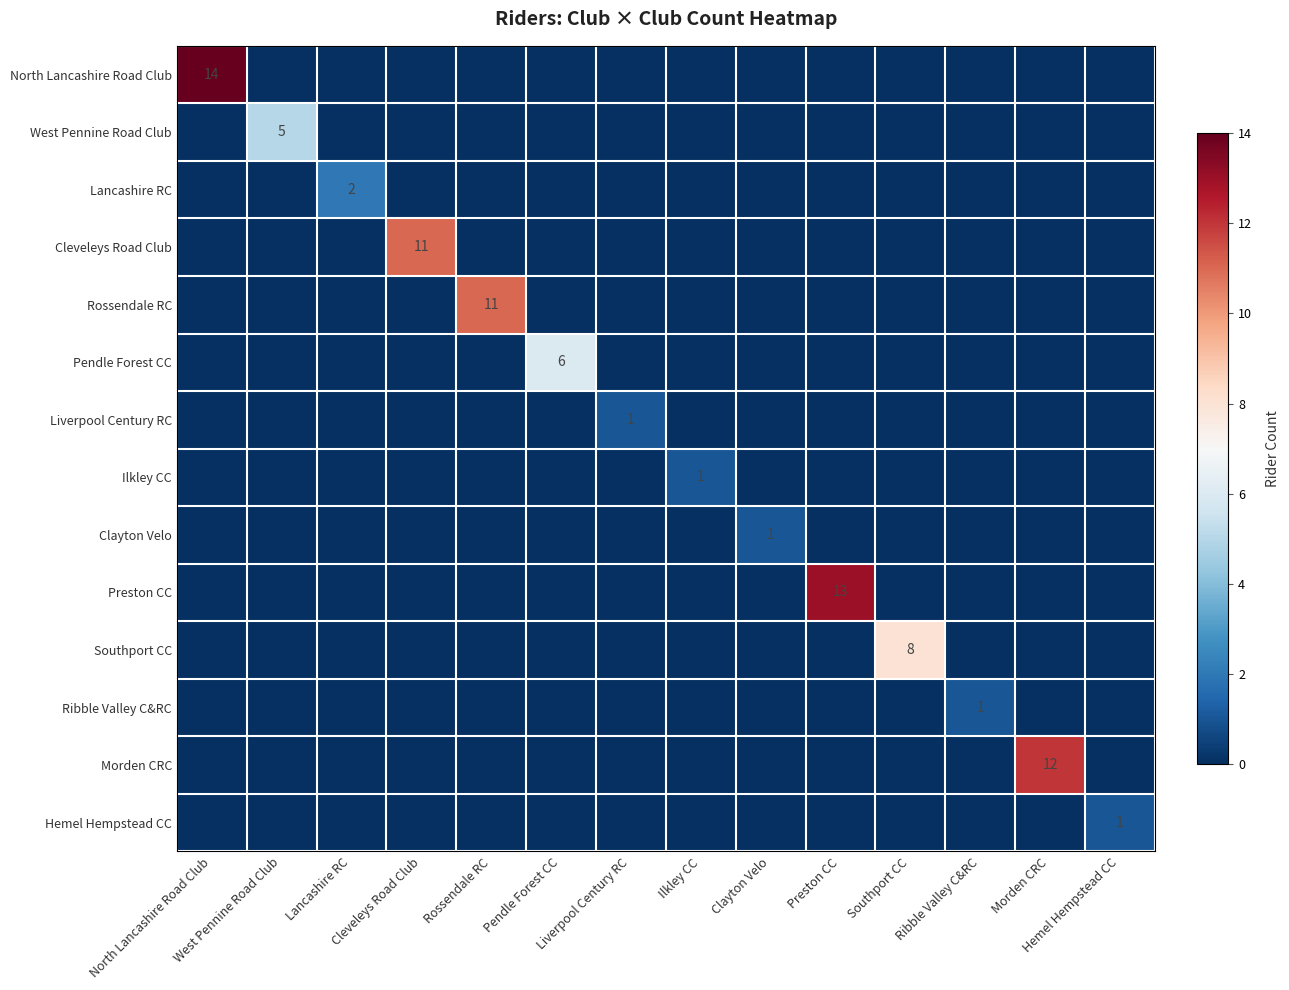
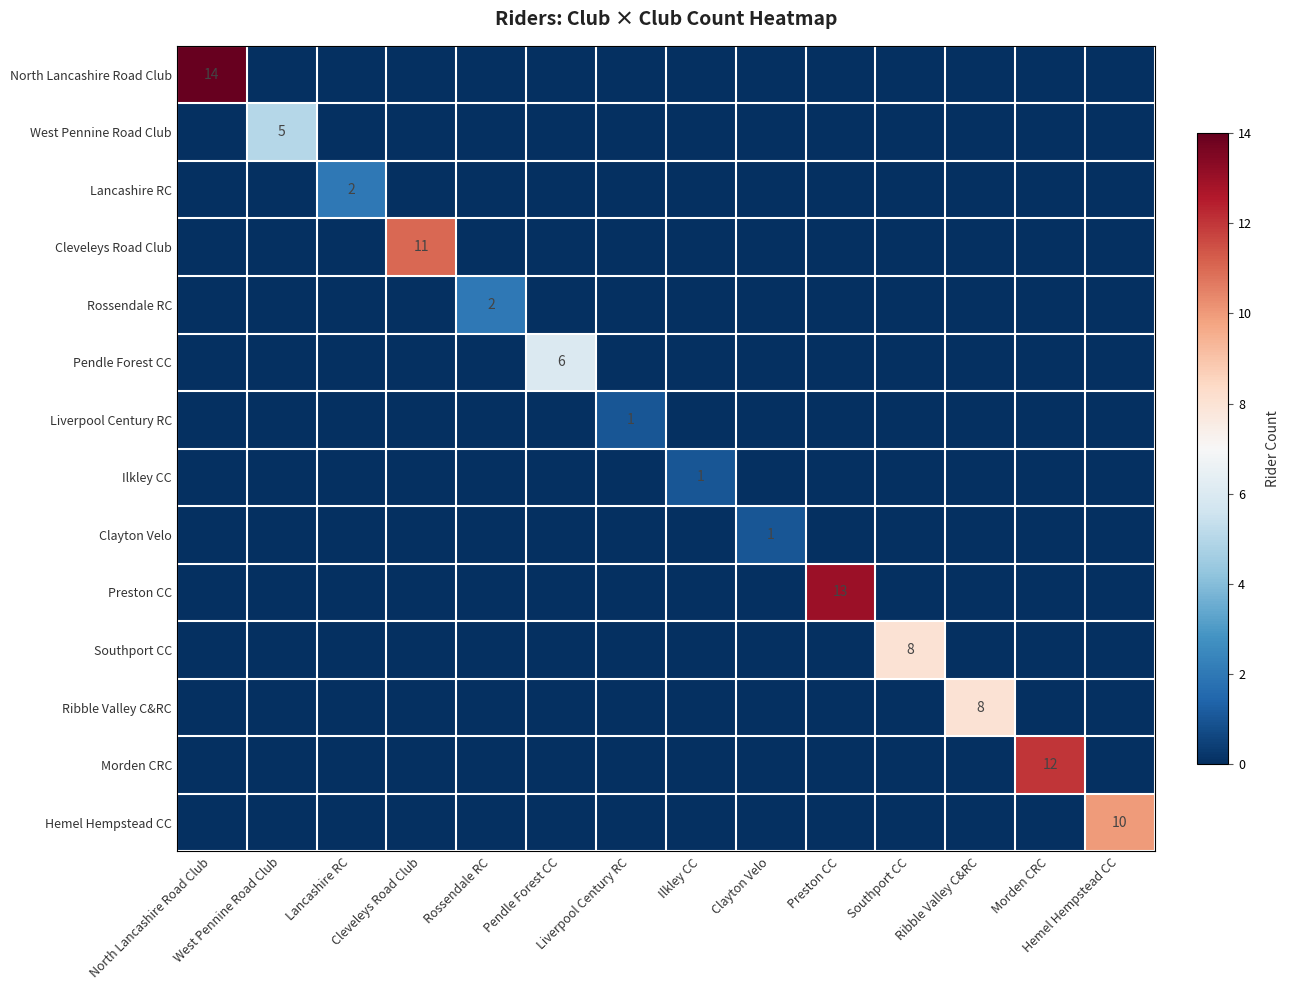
Rossendale RC, Rossendale RC: 11 -> 2
Ribble Valley C&RC, Ribble Valley C&RC: 1 -> 8
Hemel Hempstead CC, Hemel Hempstead CC: 1 -> 10
